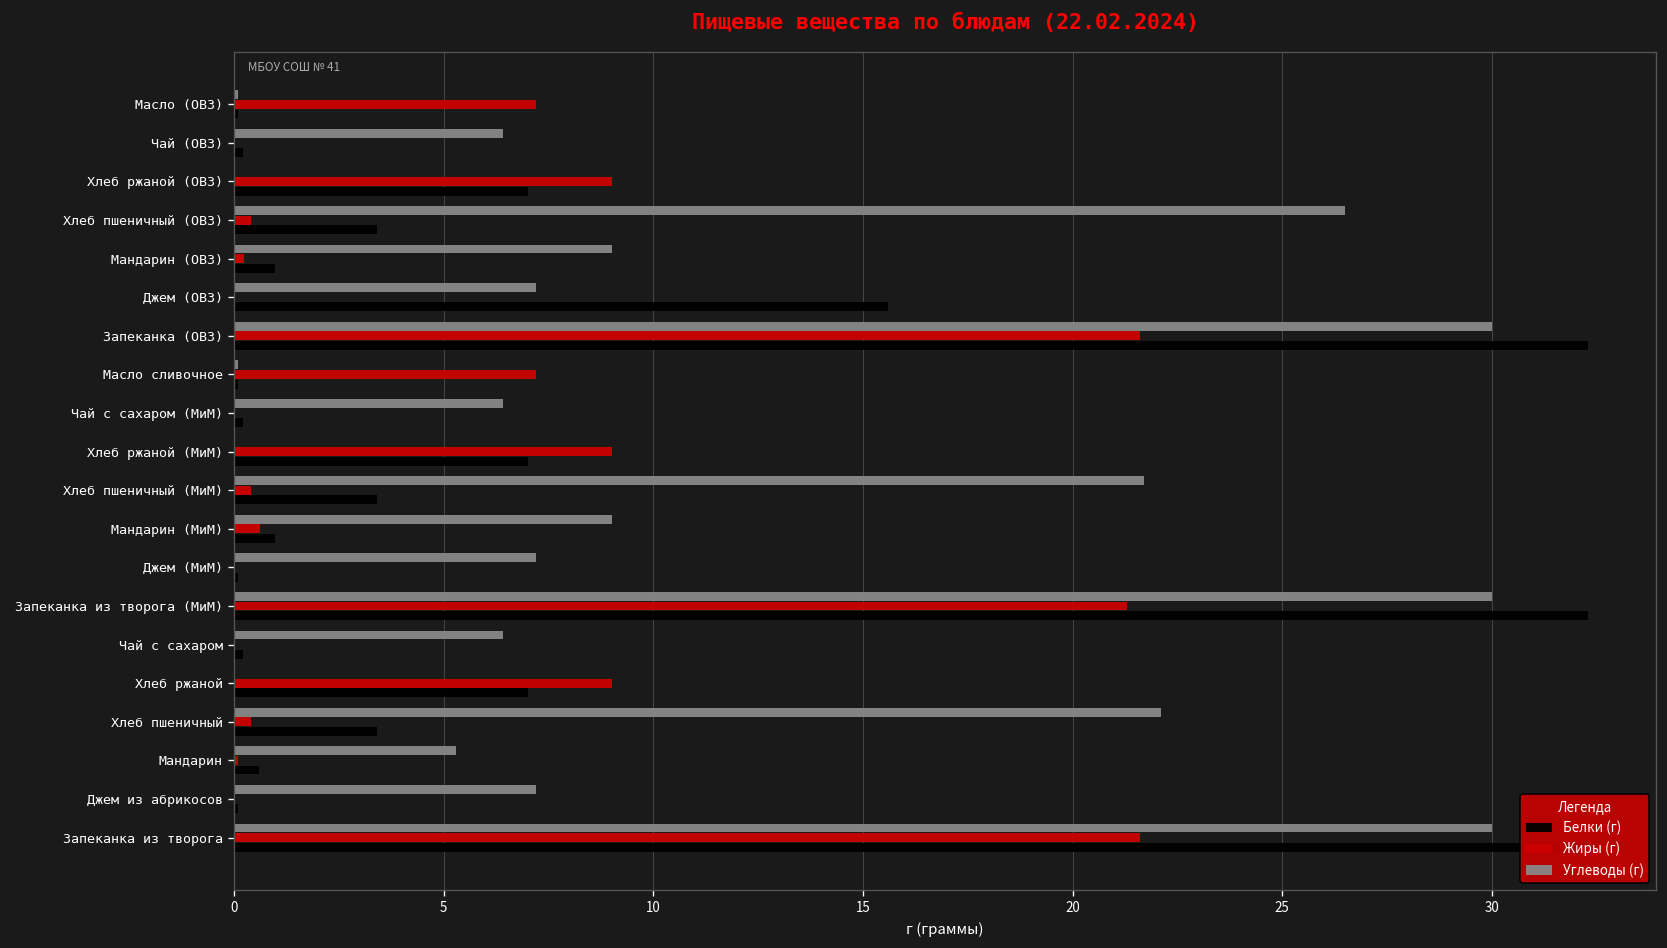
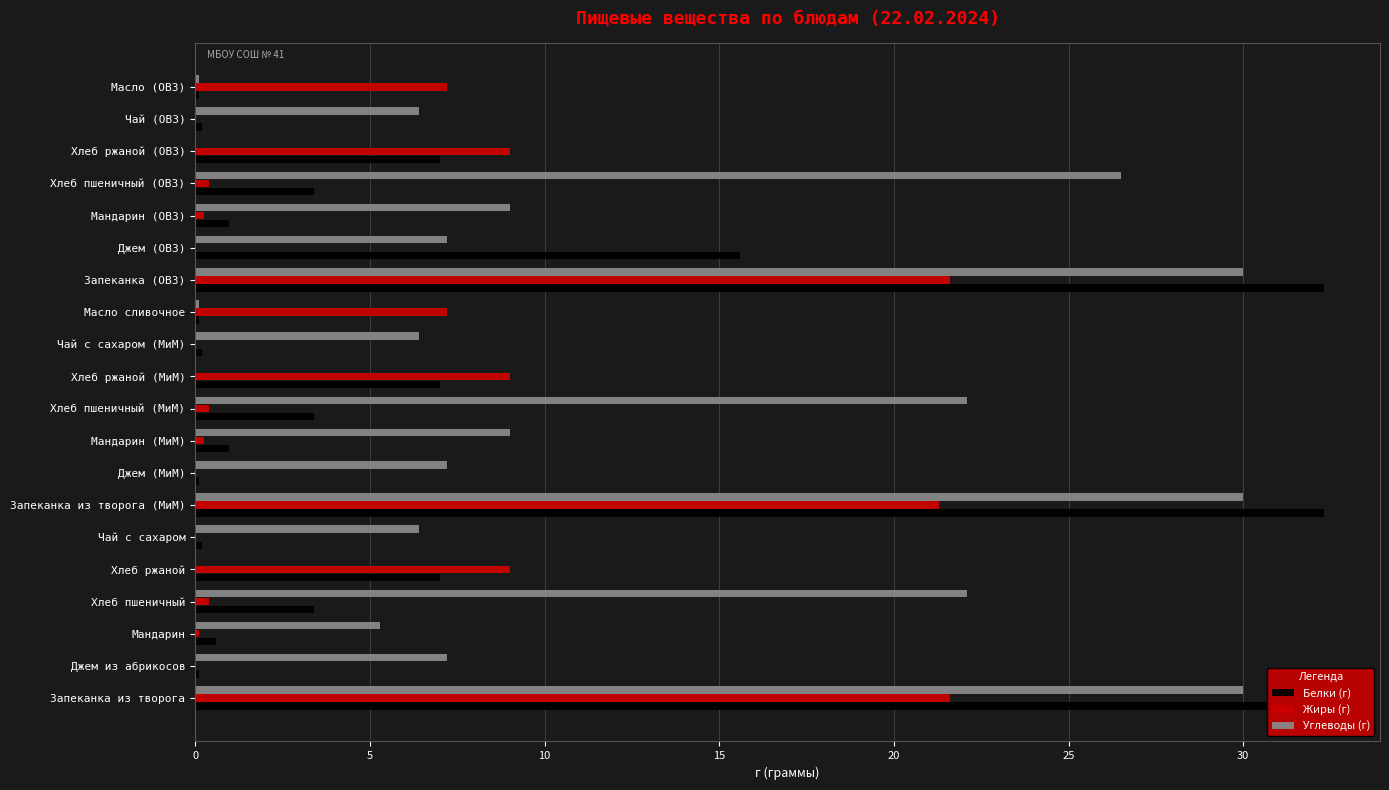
Углеводы (г), Хлеб пшеничный (МиМ): 21.7 -> 22.1
Жиры (г), Мандарин (МиМ): 0.6 -> 0.2
